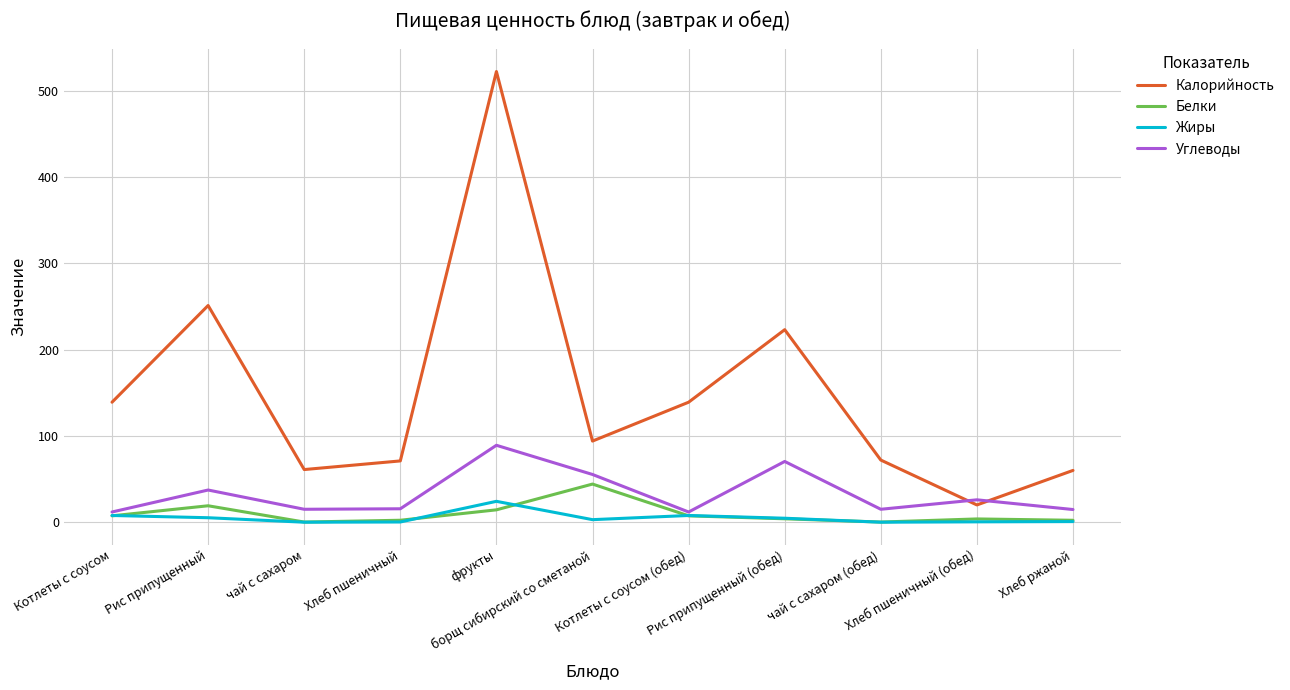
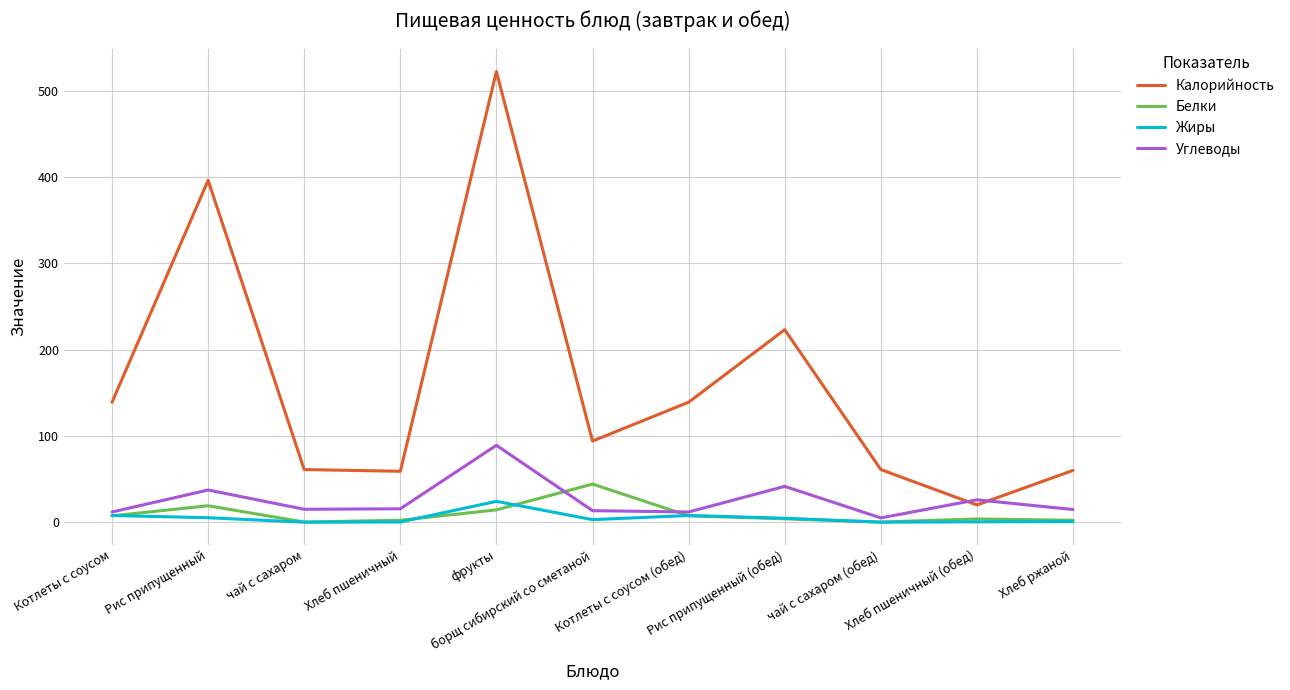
Калорийность, Рис припущенный: 250 -> 400
Калорийность, Хлеб пшеничный: 70 -> 60
Углеводы, борщ сибирский со сметаной: 60 -> 10
Углеводы, Рис припущенный (обед): 70 -> 40
Калорийность, чай с сахаром (обед): 70 -> 60
Углеводы, чай с сахаром (обед): 20 -> 10
